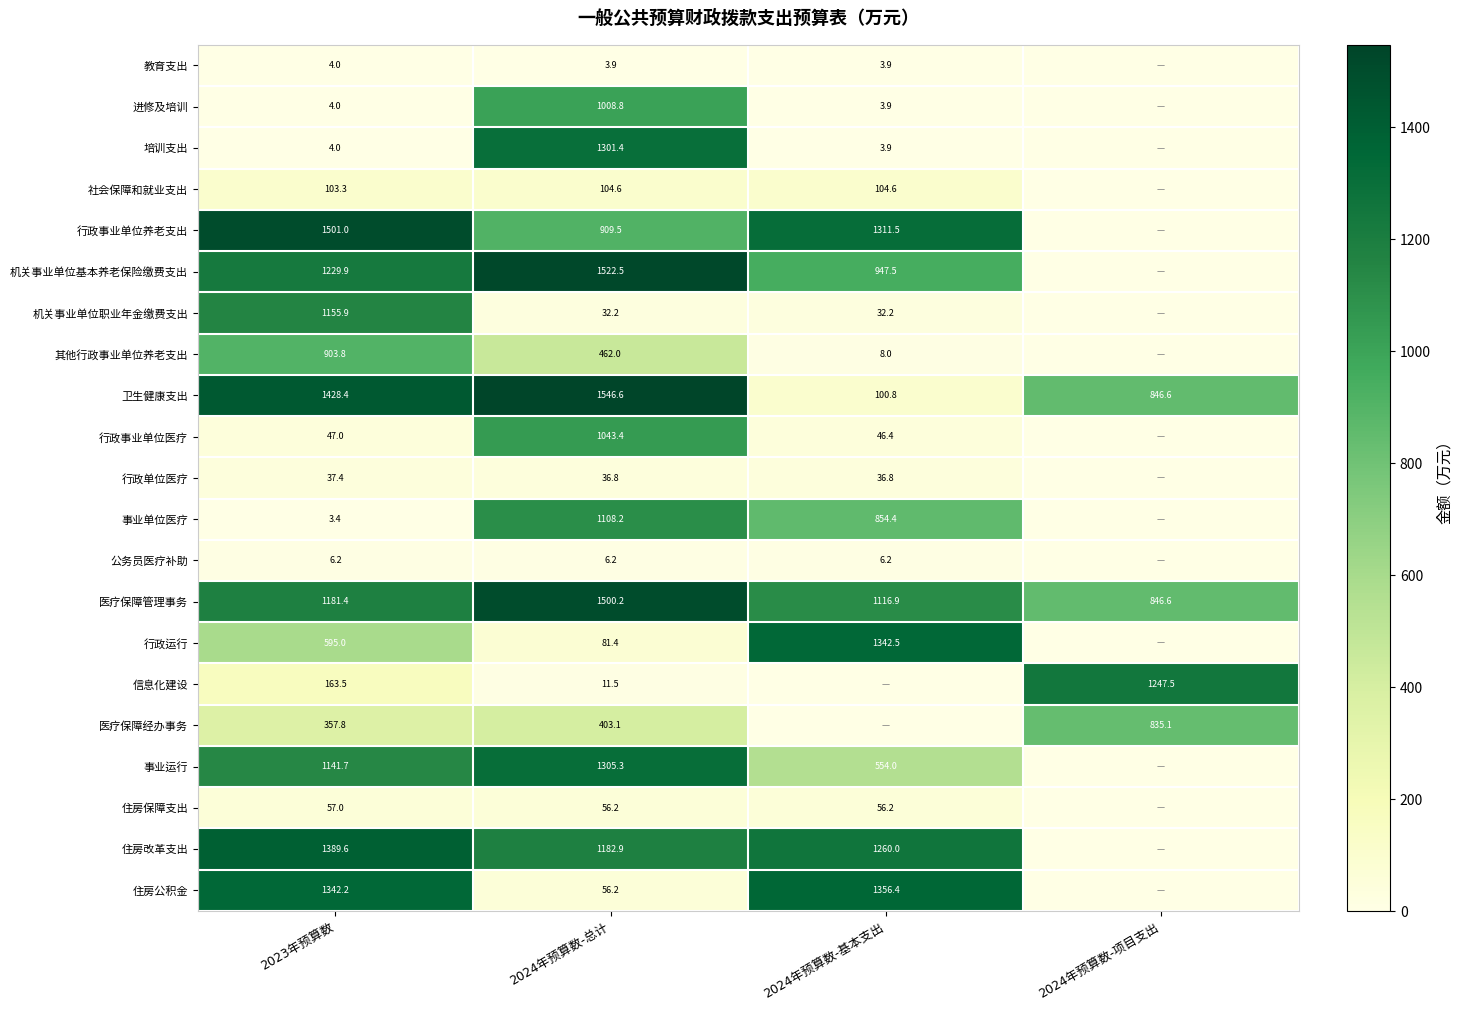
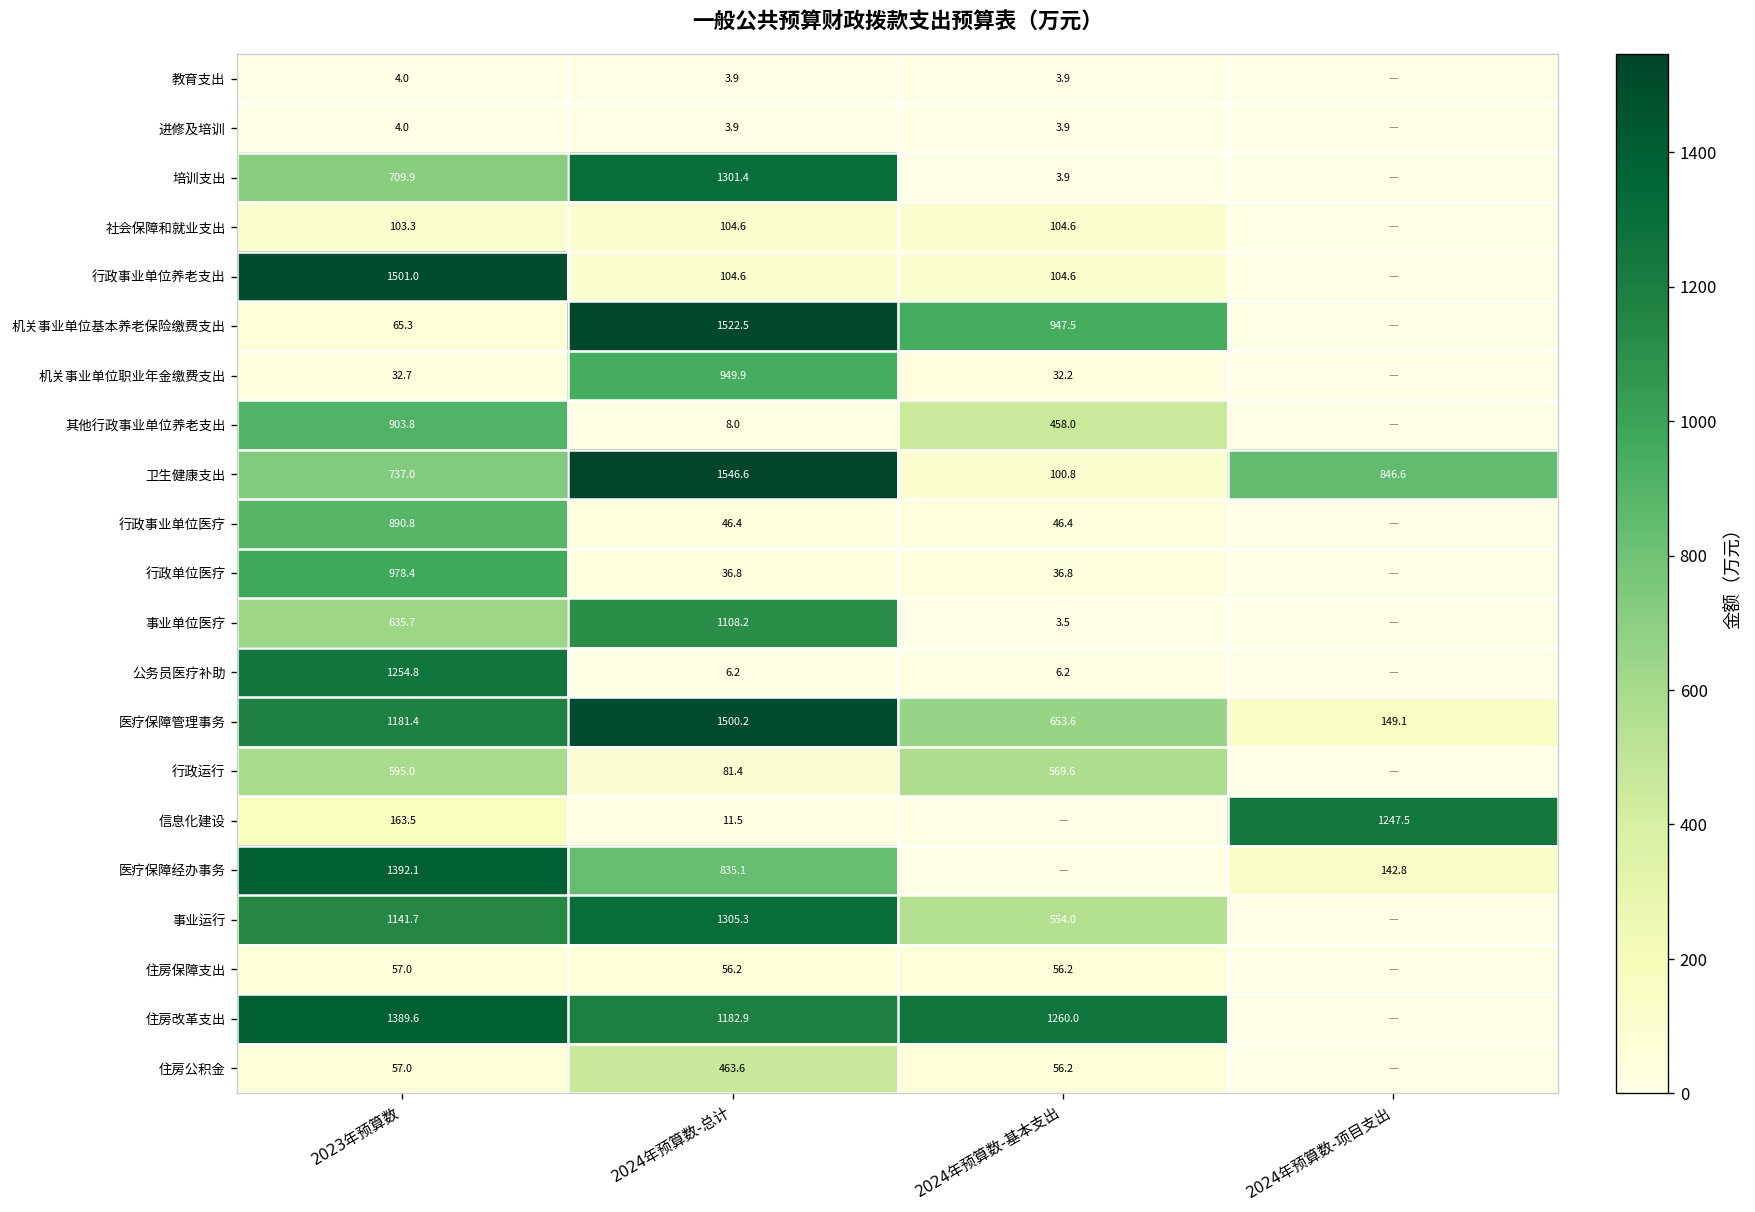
进修及培训, 2024年预算数-总计: 1008.8 -> 3.9
培训支出, 2023年预算数: 4.0 -> 709.9
行政事业单位养老支出, 2024年预算数-总计: 909.5 -> 104.6
行政事业单位养老支出, 2024年预算数-基本支出: 1311.5 -> 104.6
机关事业单位基本养老保险缴费支出, 2023年预算数: 1229.9 -> 65.3
机关事业单位职业年金缴费支出, 2023年预算数: 1155.9 -> 32.7
机关事业单位职业年金缴费支出, 2024年预算数-总计: 32.2 -> 949.9
其他行政事业单位养老支出, 2024年预算数-总计: 462.0 -> 8.0
其他行政事业单位养老支出, 2024年预算数-基本支出: 8.0 -> 458.0
卫生健康支出, 2023年预算数: 1428.4 -> 737.0
行政事业单位医疗, 2023年预算数: 47.0 -> 890.8
行政事业单位医疗, 2024年预算数-总计: 1043.4 -> 46.4
行政单位医疗, 2023年预算数: 37.4 -> 978.4
事业单位医疗, 2023年预算数: 3.4 -> 635.7
事业单位医疗, 2024年预算数-基本支出: 854.4 -> 3.5
公务员医疗补助, 2023年预算数: 6.2 -> 1254.8
医疗保障管理事务, 2024年预算数-基本支出: 1116.9 -> 653.6
医疗保障管理事务, 2024年预算数-项目支出: 846.6 -> 149.1
行政运行, 2024年预算数-基本支出: 1342.5 -> 569.6
医疗保障经办事务, 2023年预算数: 357.8 -> 1392.1
医疗保障经办事务, 2024年预算数-总计: 403.1 -> 835.1
医疗保障经办事务, 2024年预算数-项目支出: 835.1 -> 142.8
住房公积金, 2023年预算数: 1342.2 -> 57.0
住房公积金, 2024年预算数-总计: 56.2 -> 463.6
住房公积金, 2024年预算数-基本支出: 1356.4 -> 56.2
